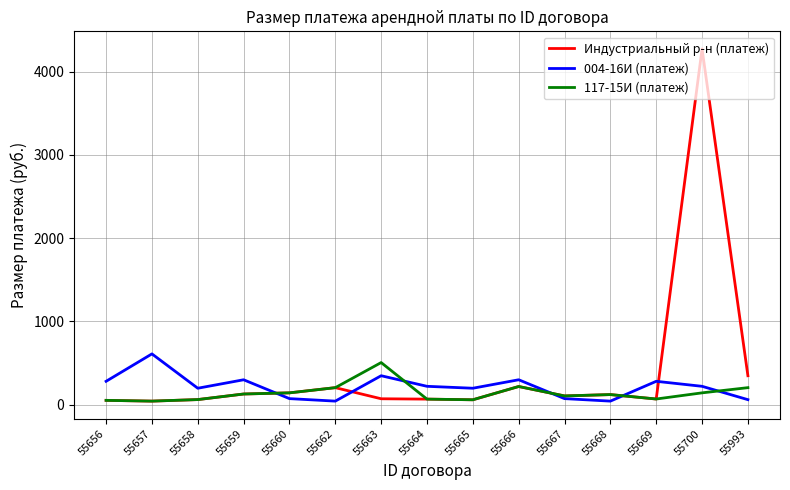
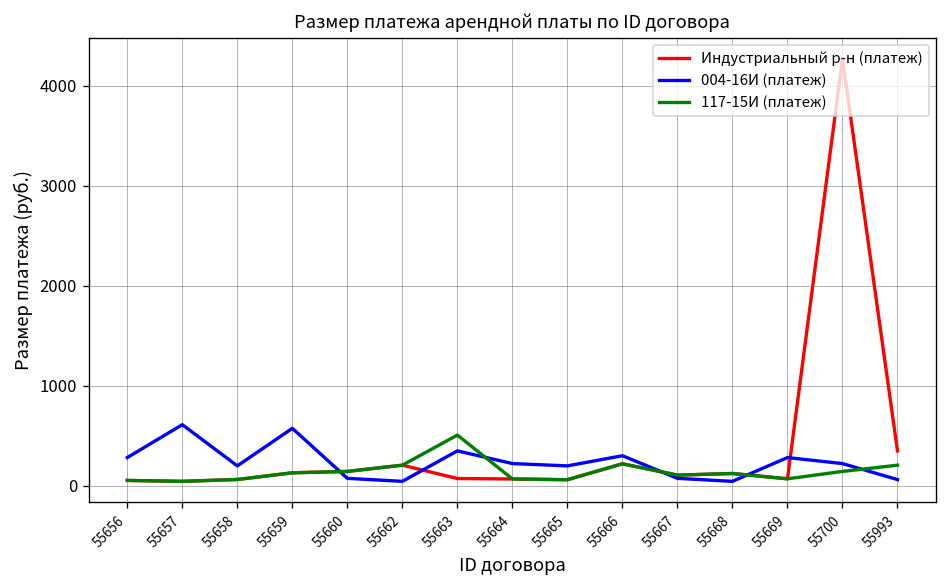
004-16И (платеж), 55659: 300 -> 600
